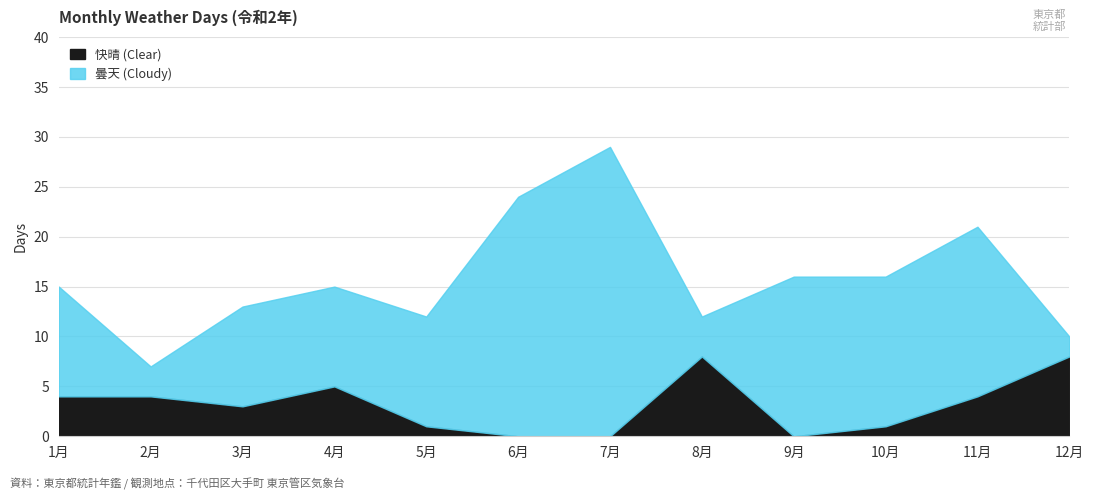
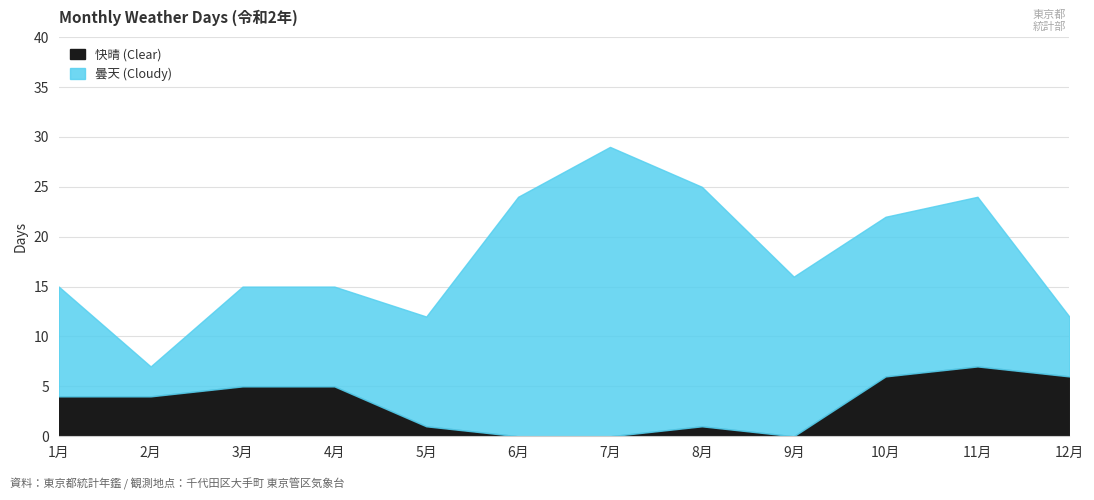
快晴 (Clear), 3月: 3 -> 5
快晴 (Clear), 8月: 8 -> 1
曇天 (Cloudy), 8月: 4 -> 24
快晴 (Clear), 10月: 1 -> 6
曇天 (Cloudy), 10月: 15 -> 16
快晴 (Clear), 11月: 4 -> 7
快晴 (Clear), 12月: 8 -> 6
曇天 (Cloudy), 12月: 2 -> 6
